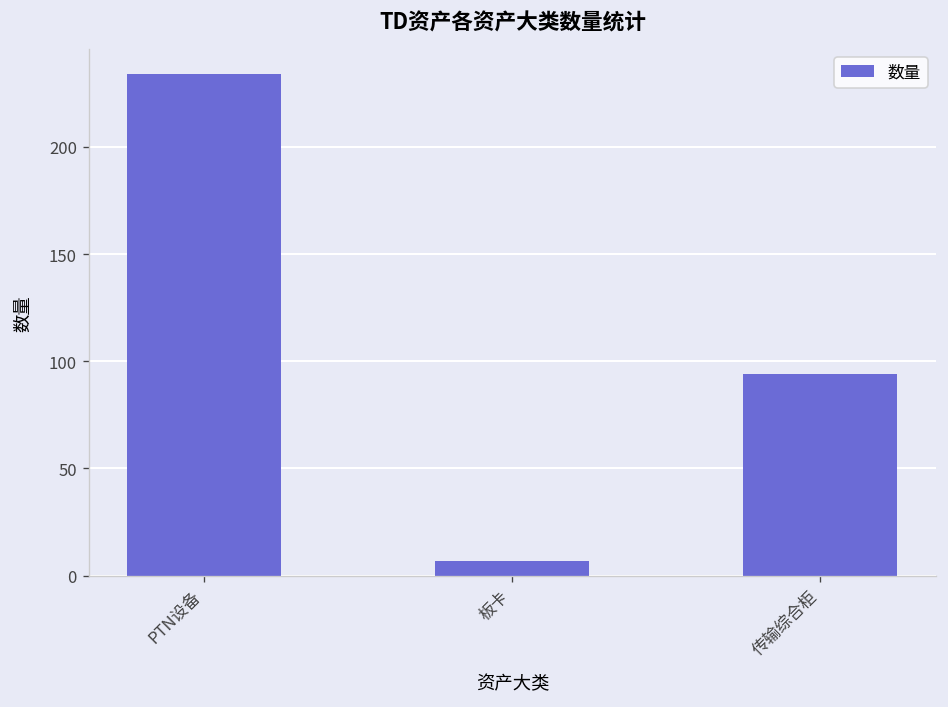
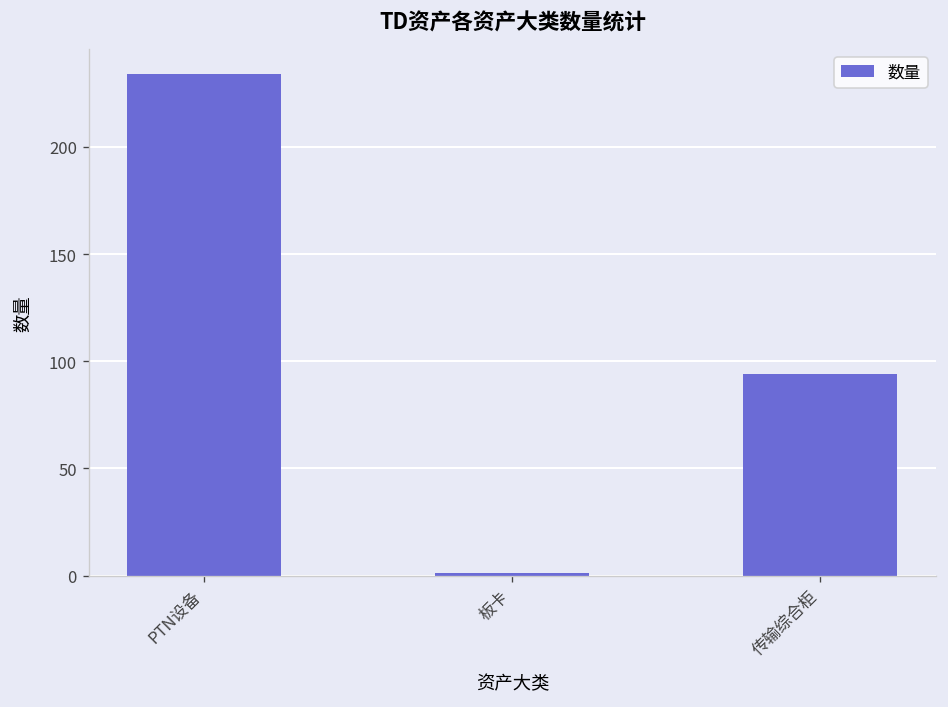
板卡: 7 -> 1
